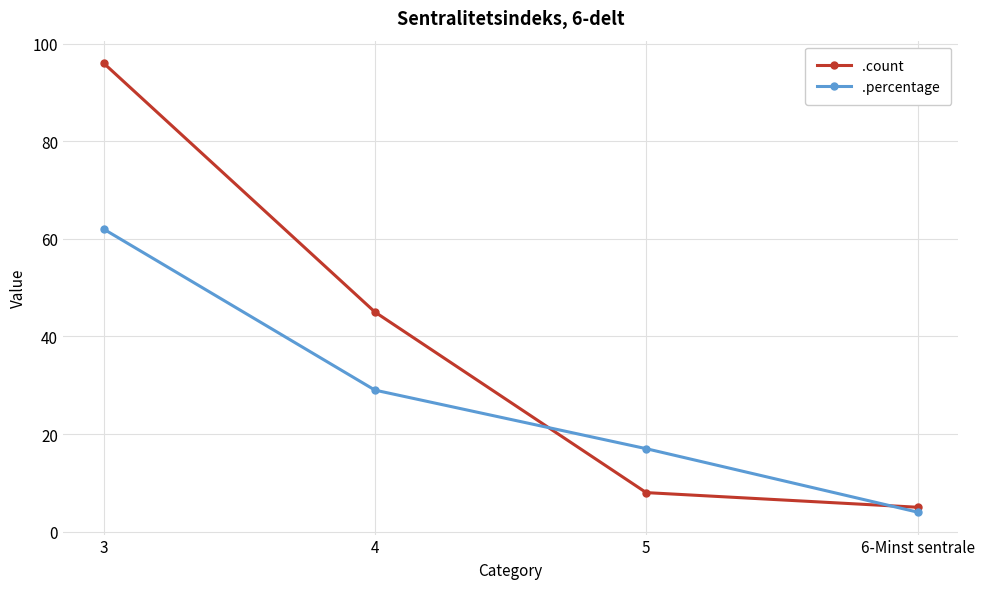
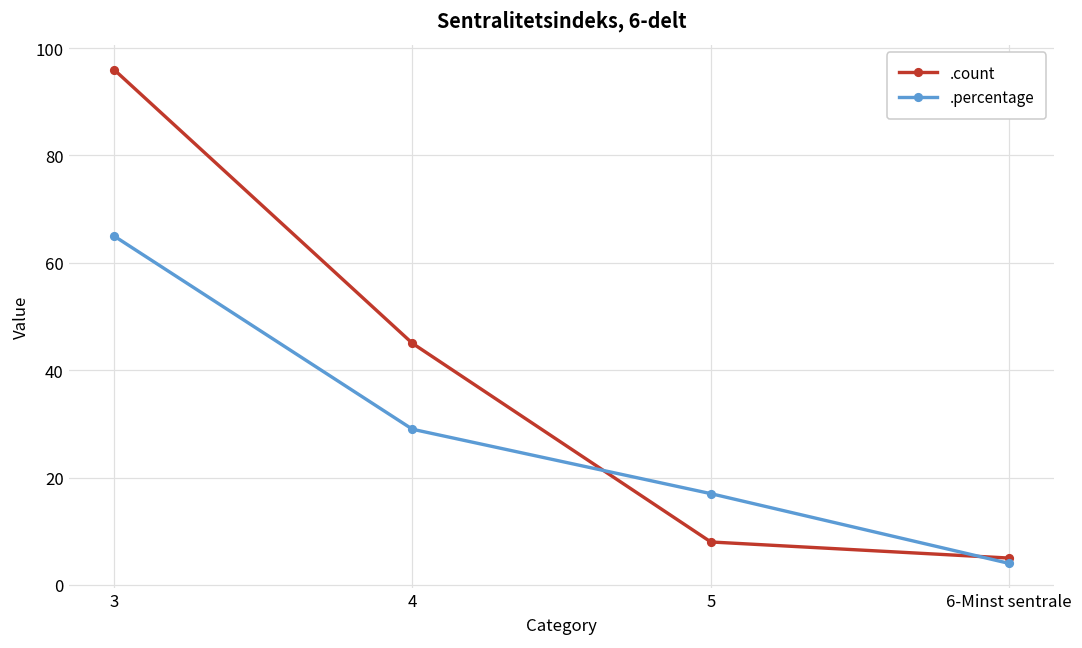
.percentage, 3: 62 -> 65
